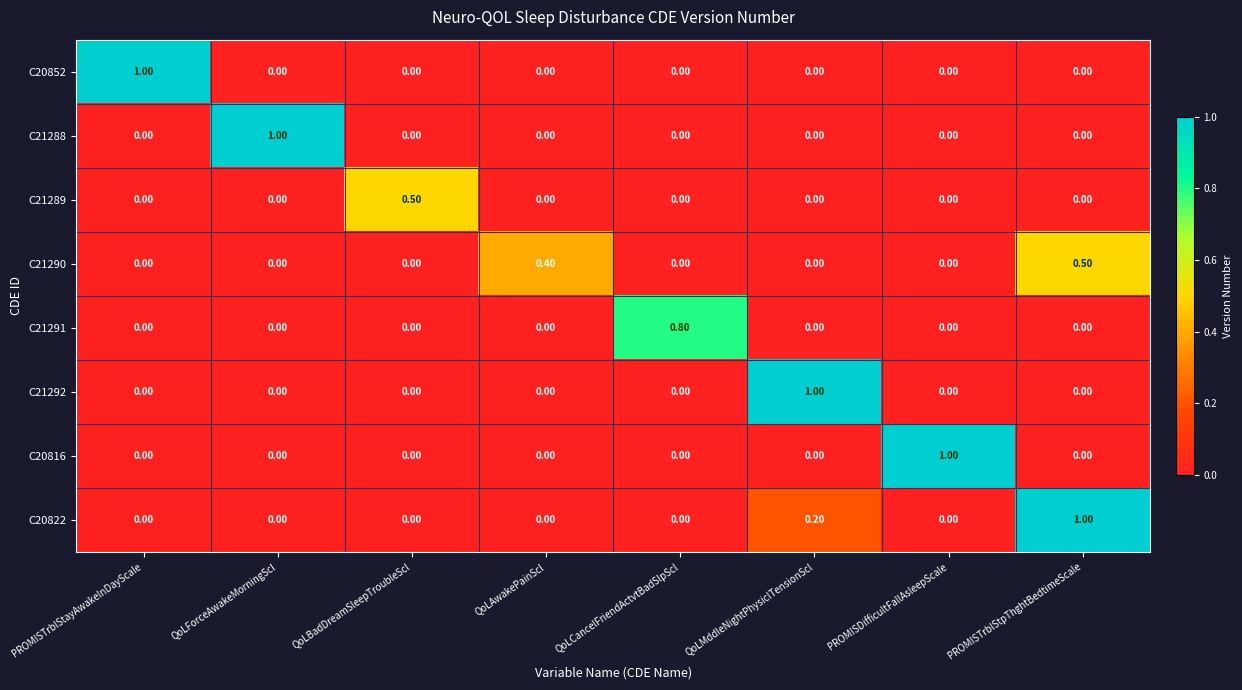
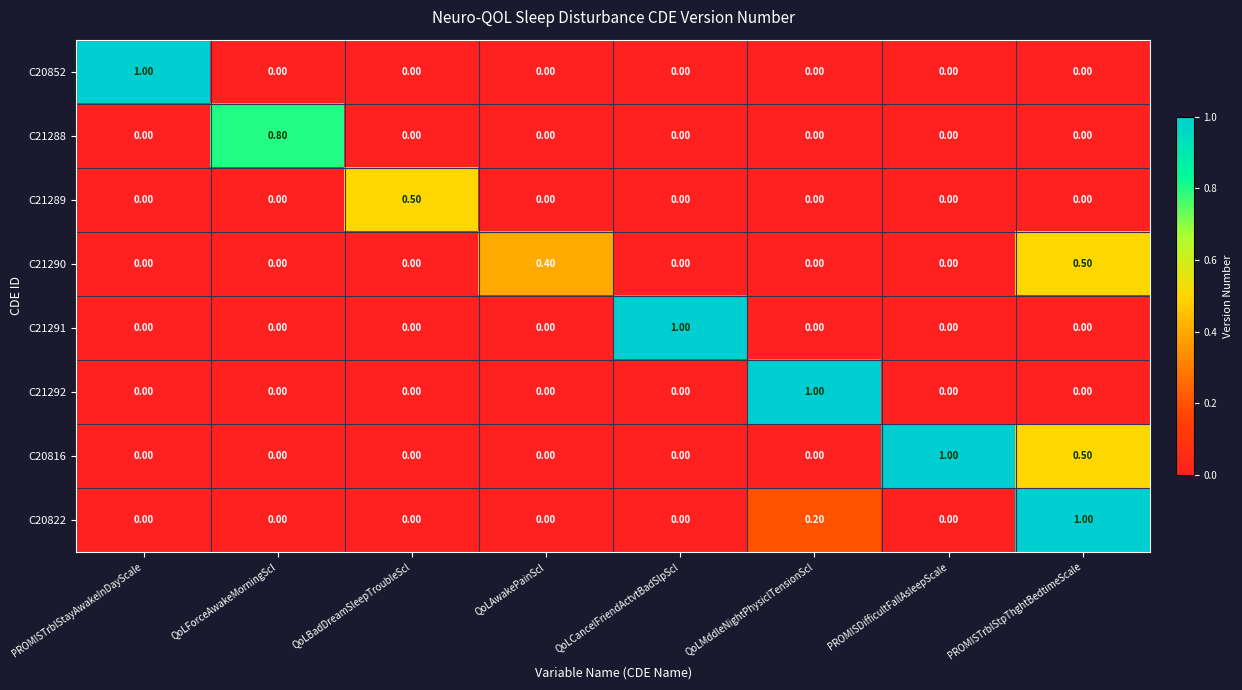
C21288, QoLForceAwakeMorningScl: 1.00 -> 0.80
C21291, QoLCancelFriendActvtBadSlpScl: 0.80 -> 1.00
C20816, PROMISTrblStpThghtBedtimeScale: 0.00 -> 0.50
